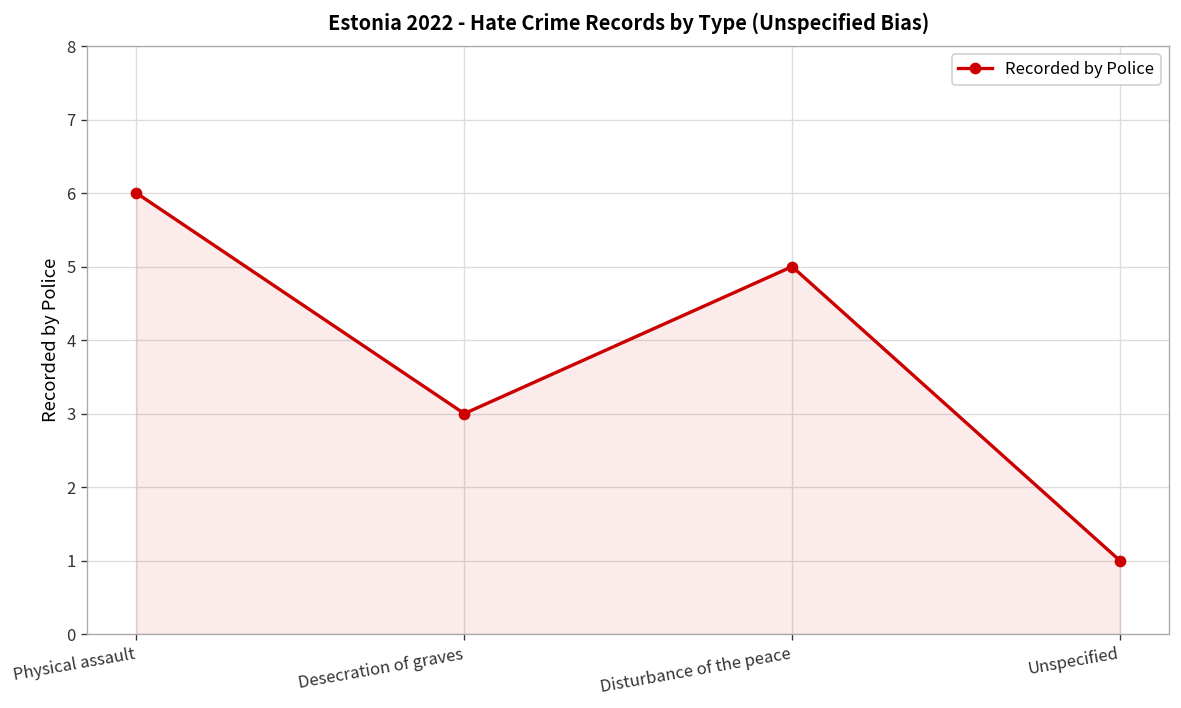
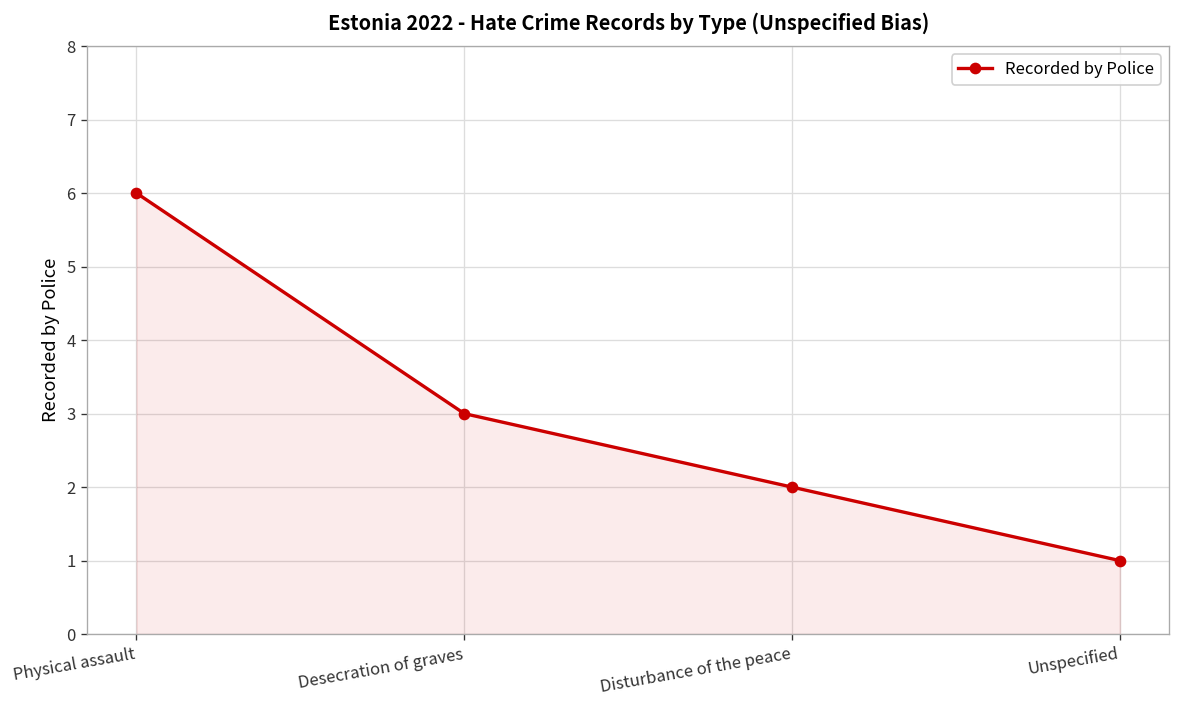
Disturbance of the peace: 5 -> 2
